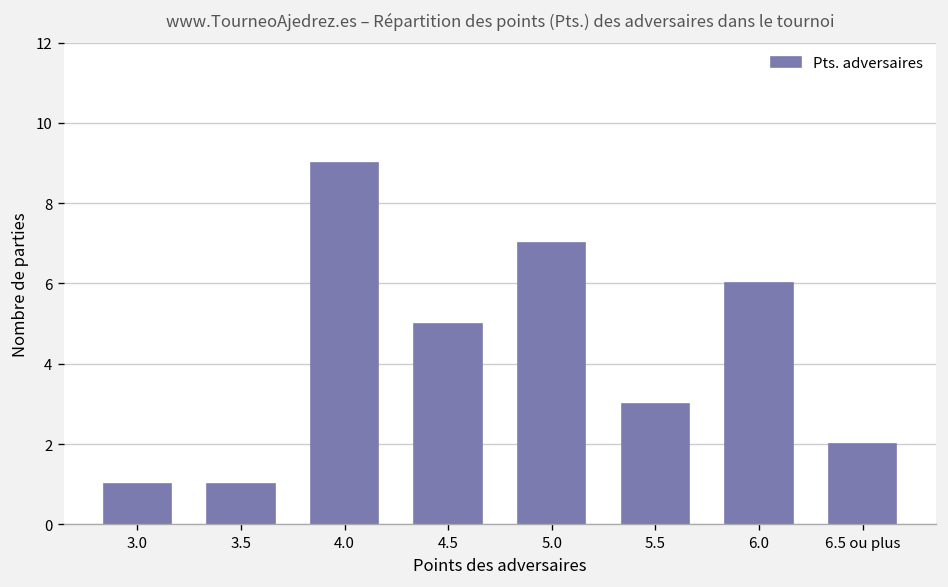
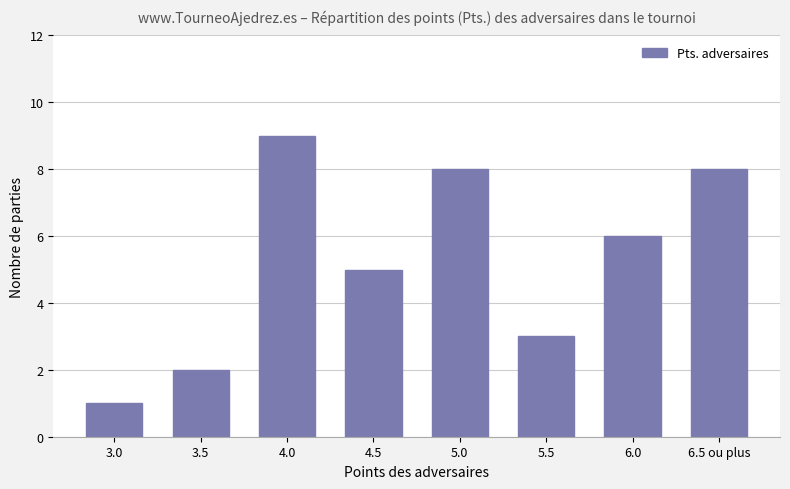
3.5: 1 -> 2
5.0: 7 -> 8
6.5 ou plus: 2 -> 8
